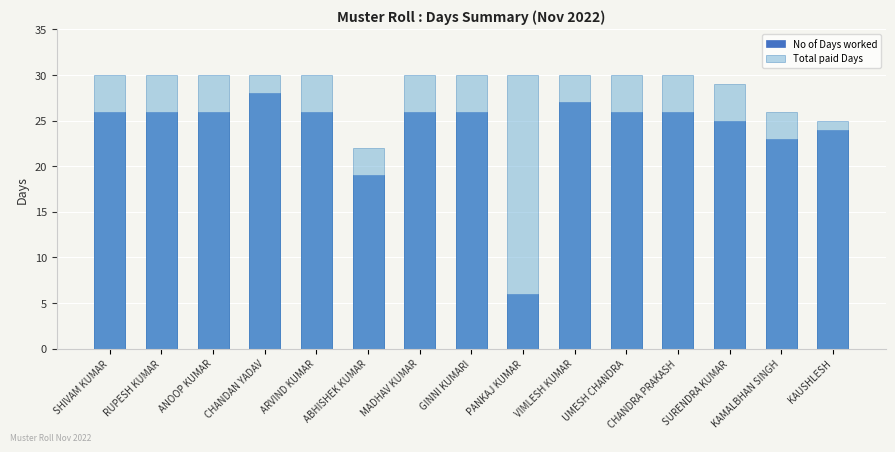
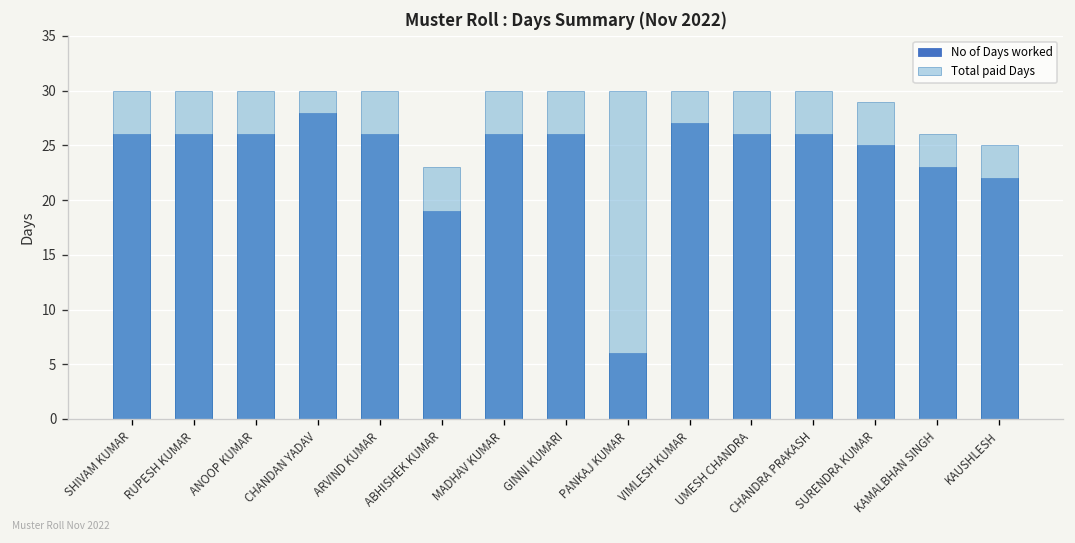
Total paid Days, ABHISHEK KUMAR: 22 -> 23
No of Days worked, KAUSHLESH: 24 -> 22
